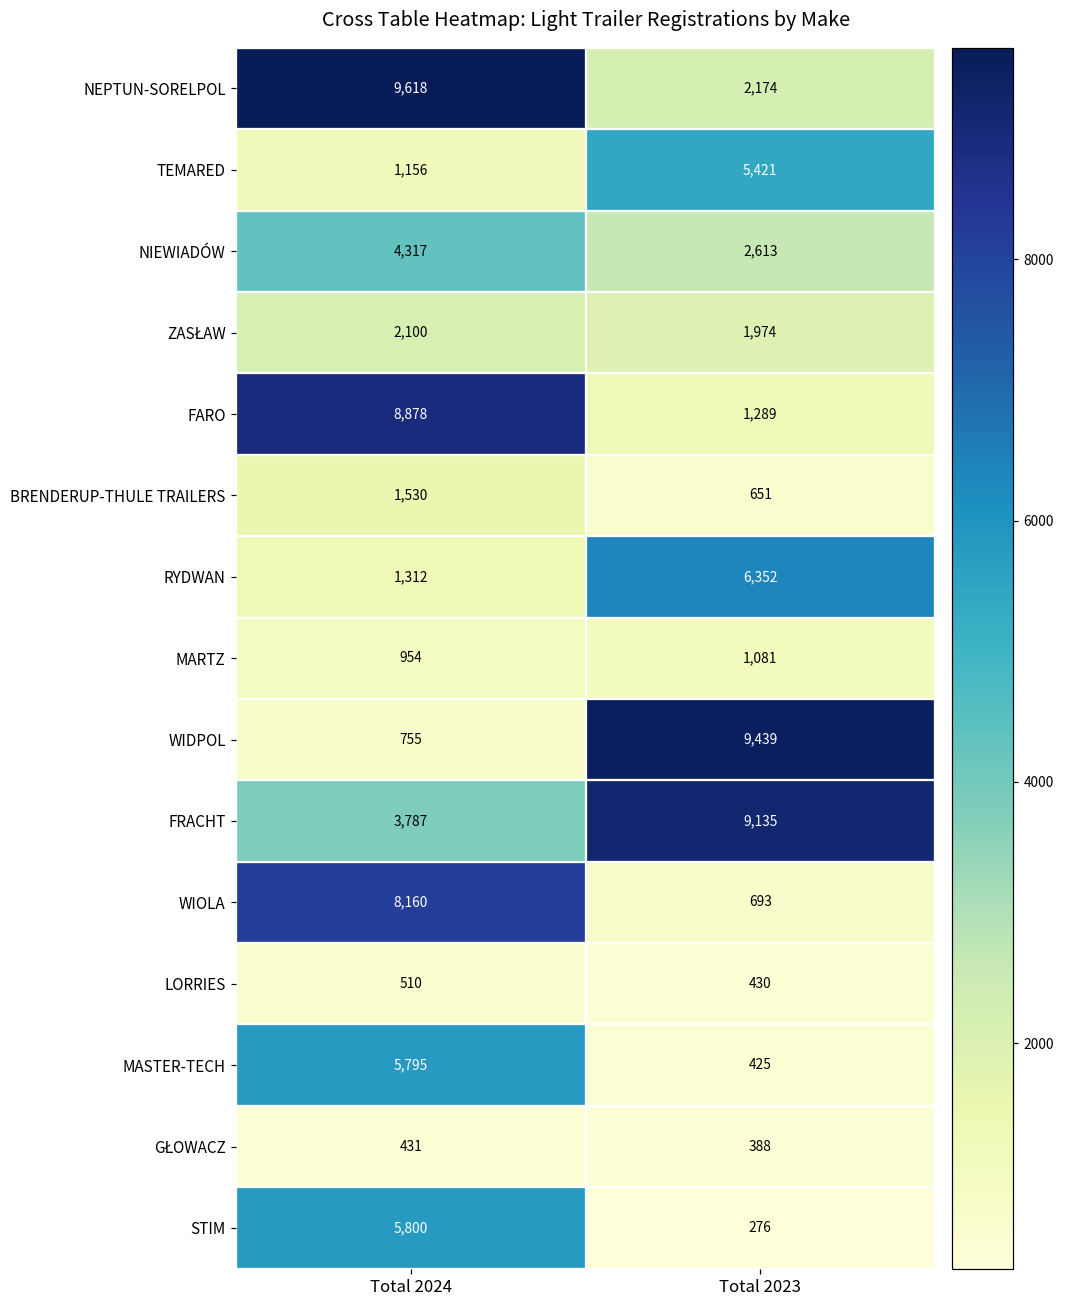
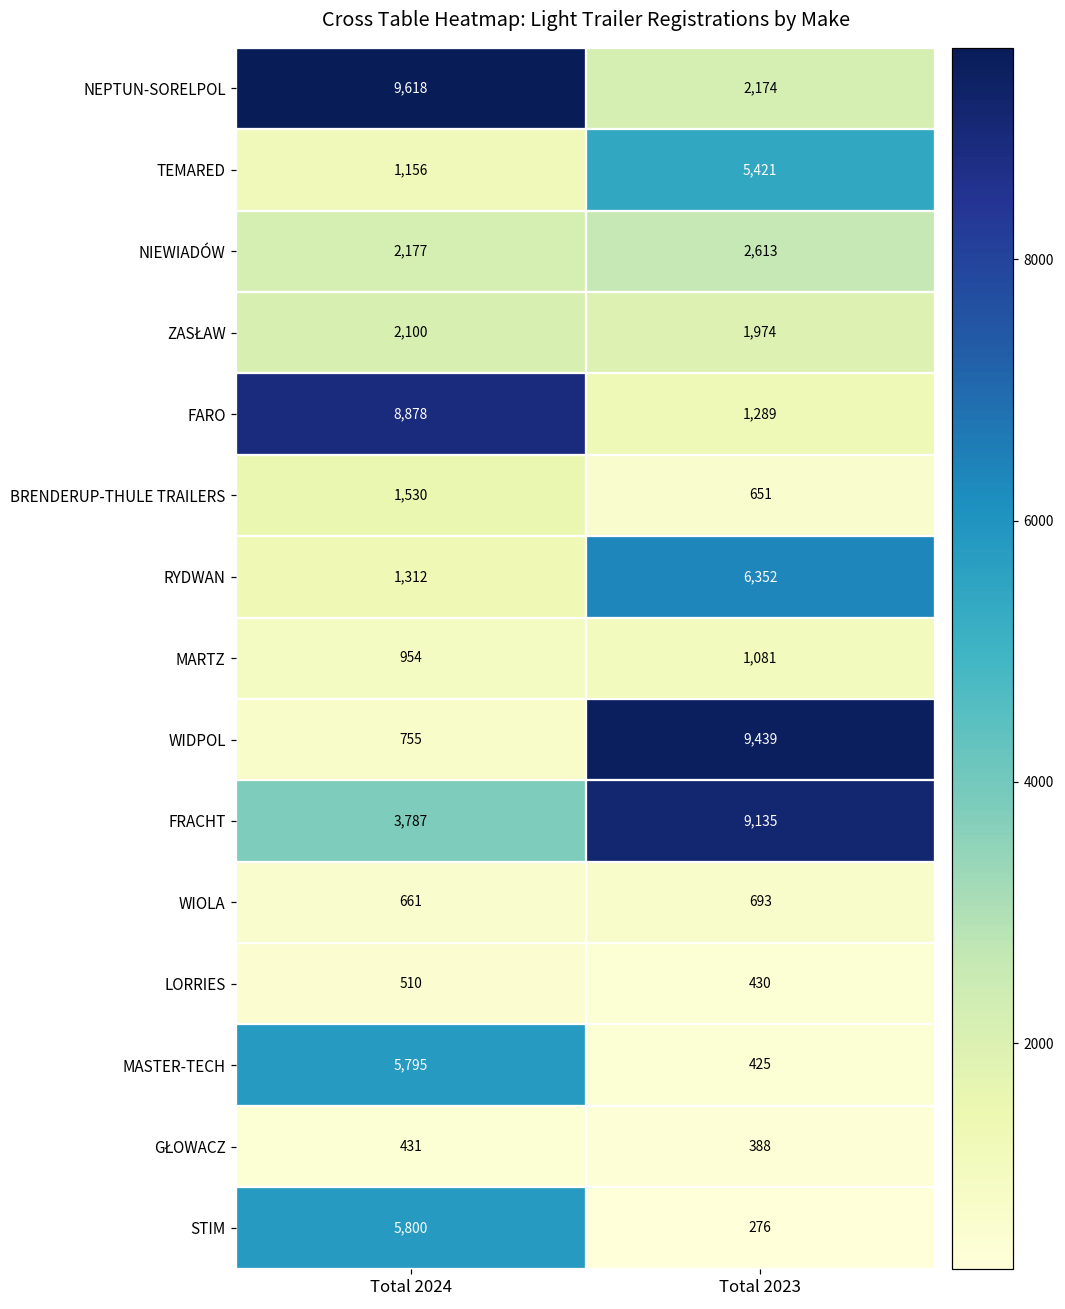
NIEWIADÓW, Total 2024: 4,317 -> 2,177
WIOLA, Total 2024: 8,160 -> 661
